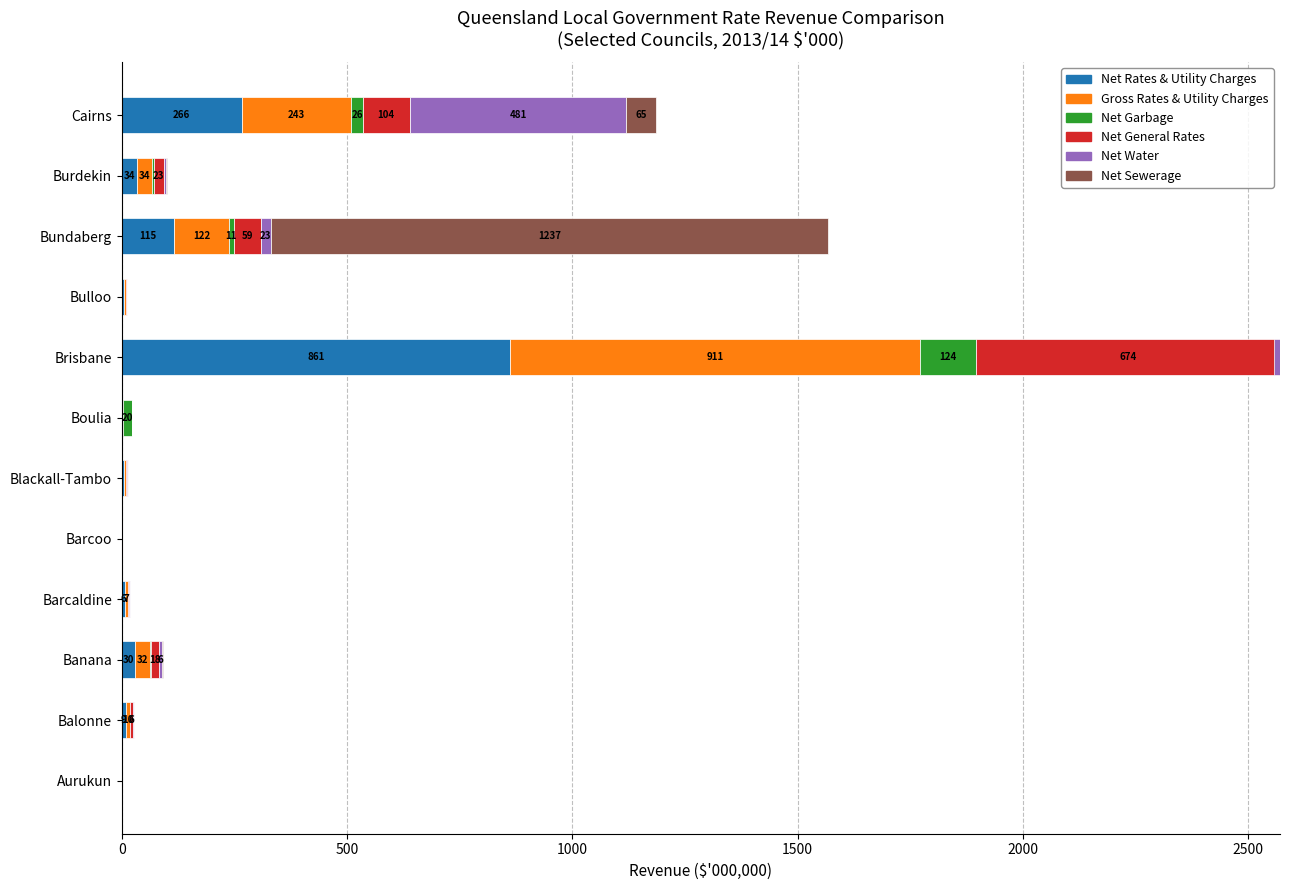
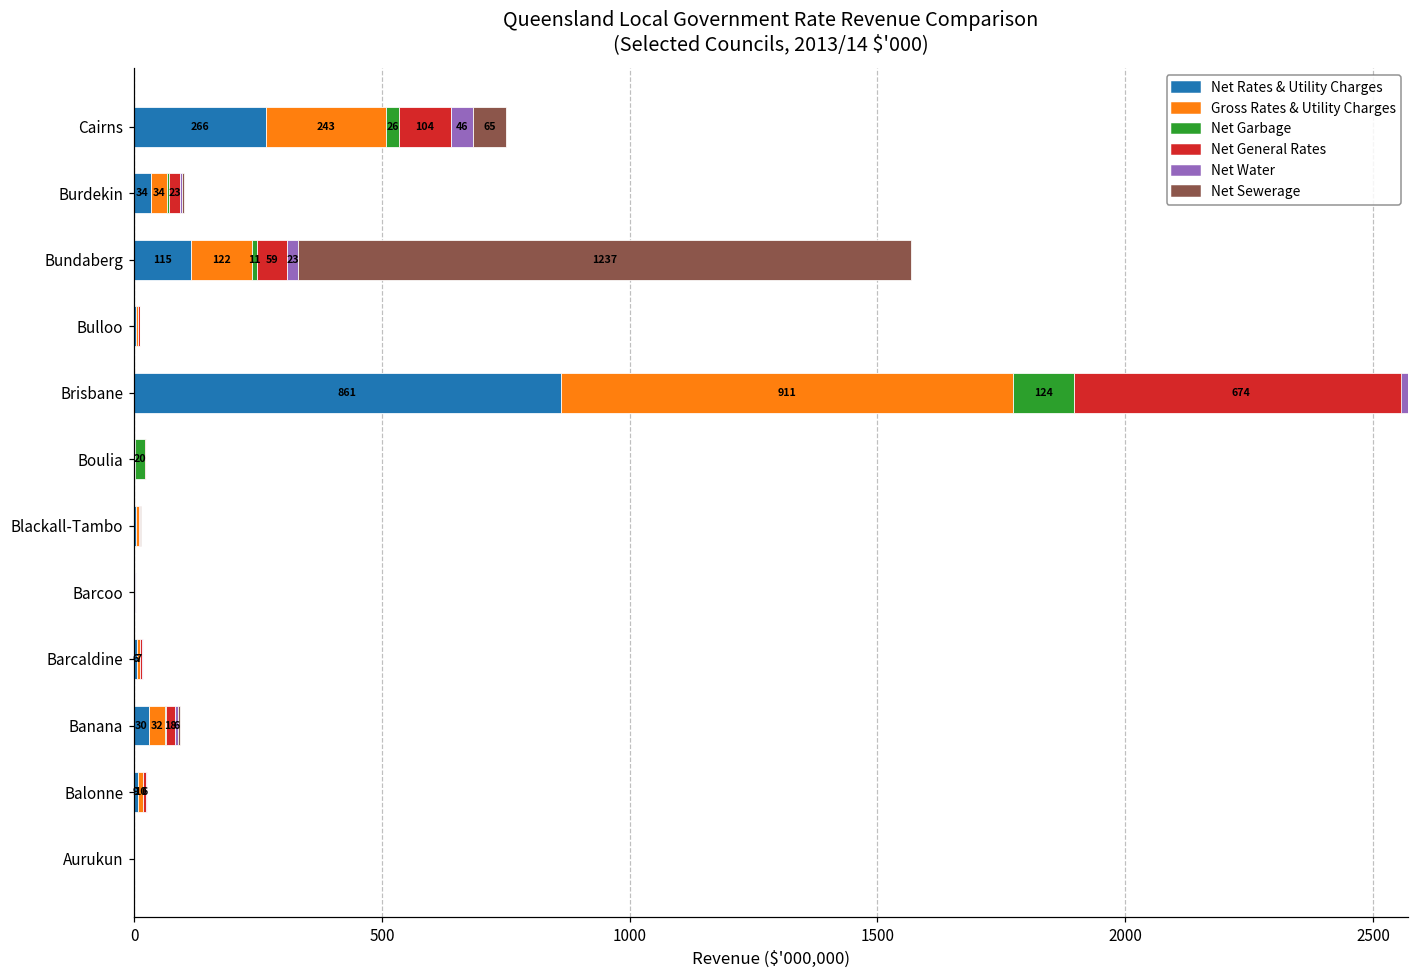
Net Water, Cairns: 481 -> 46
